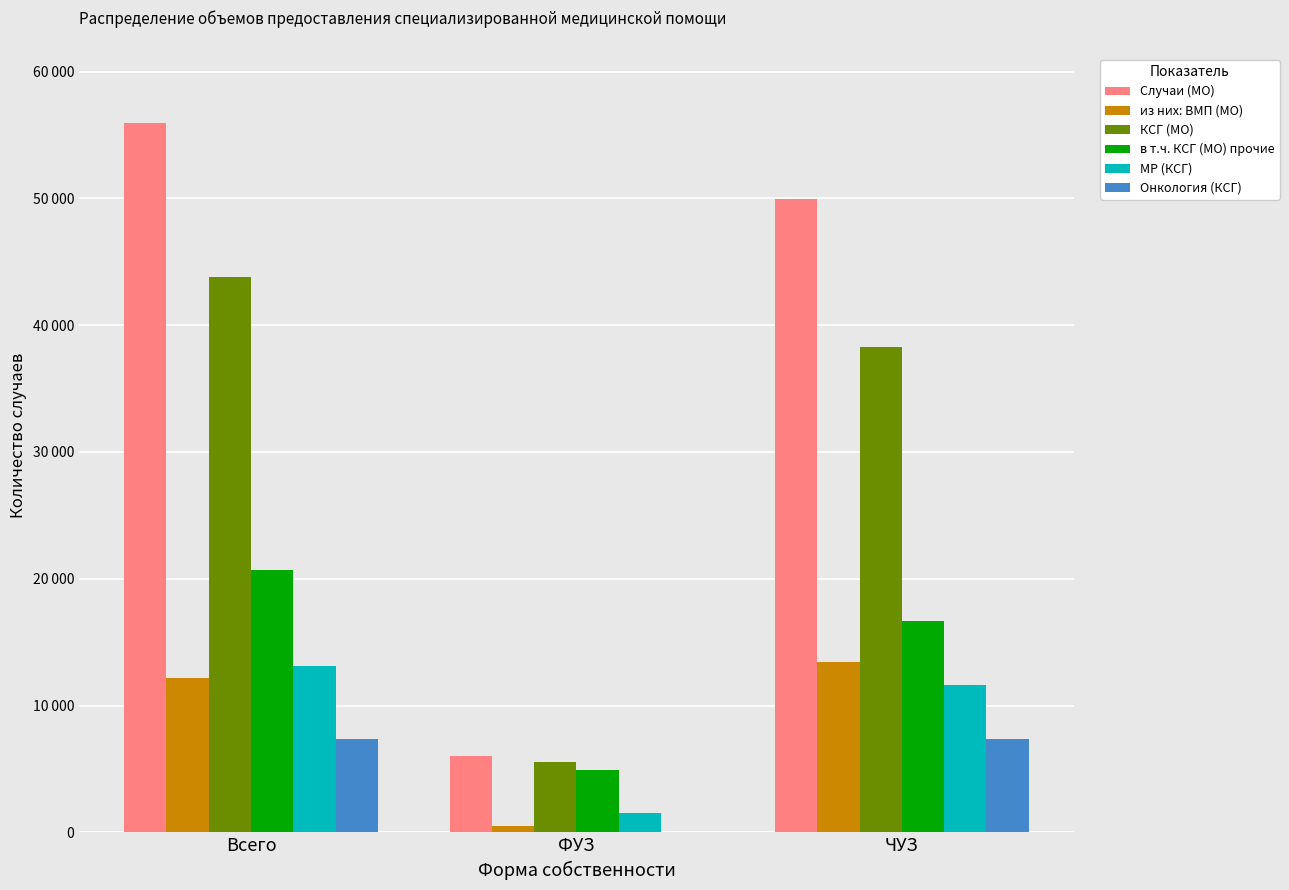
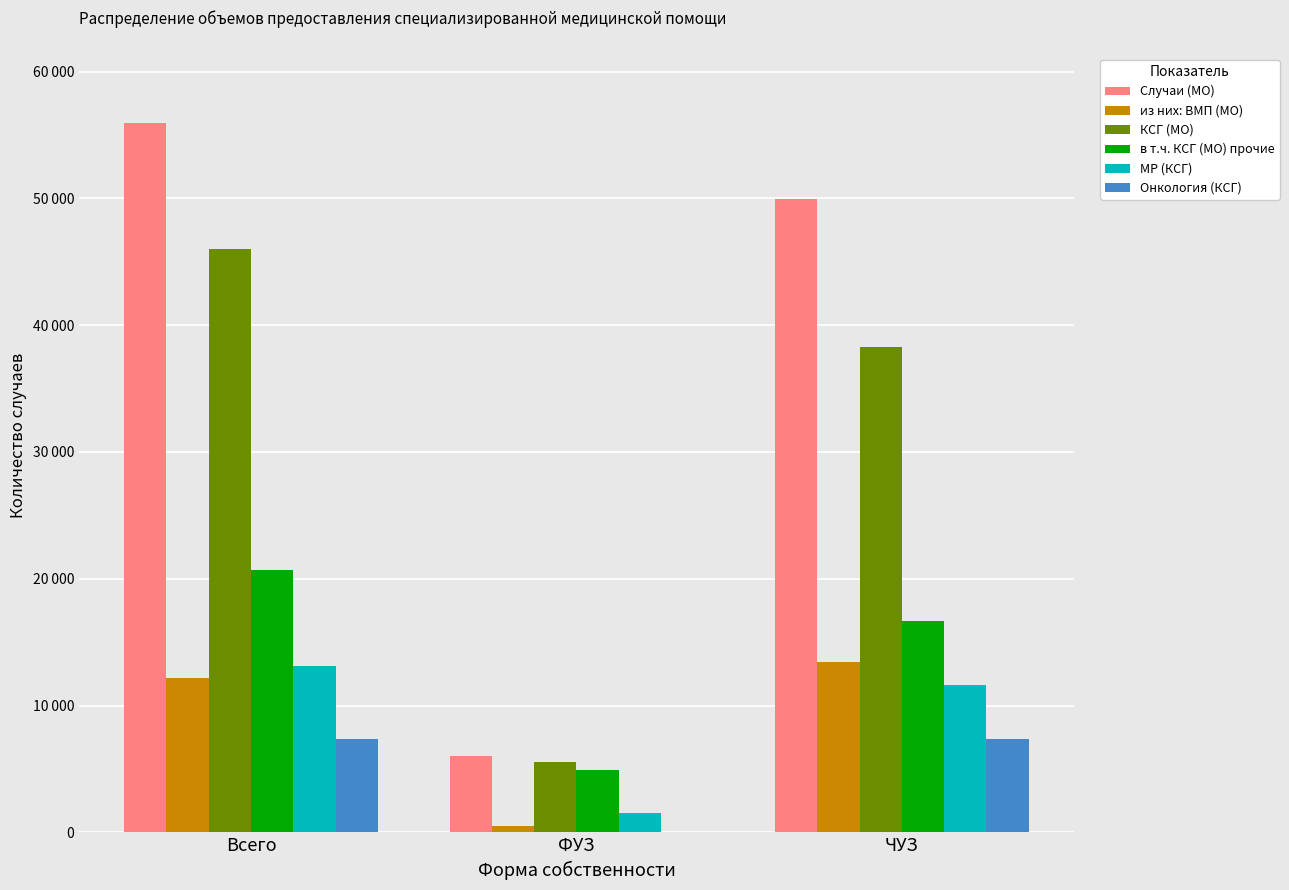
КСГ (МО), Всего: 43800 -> 46000
